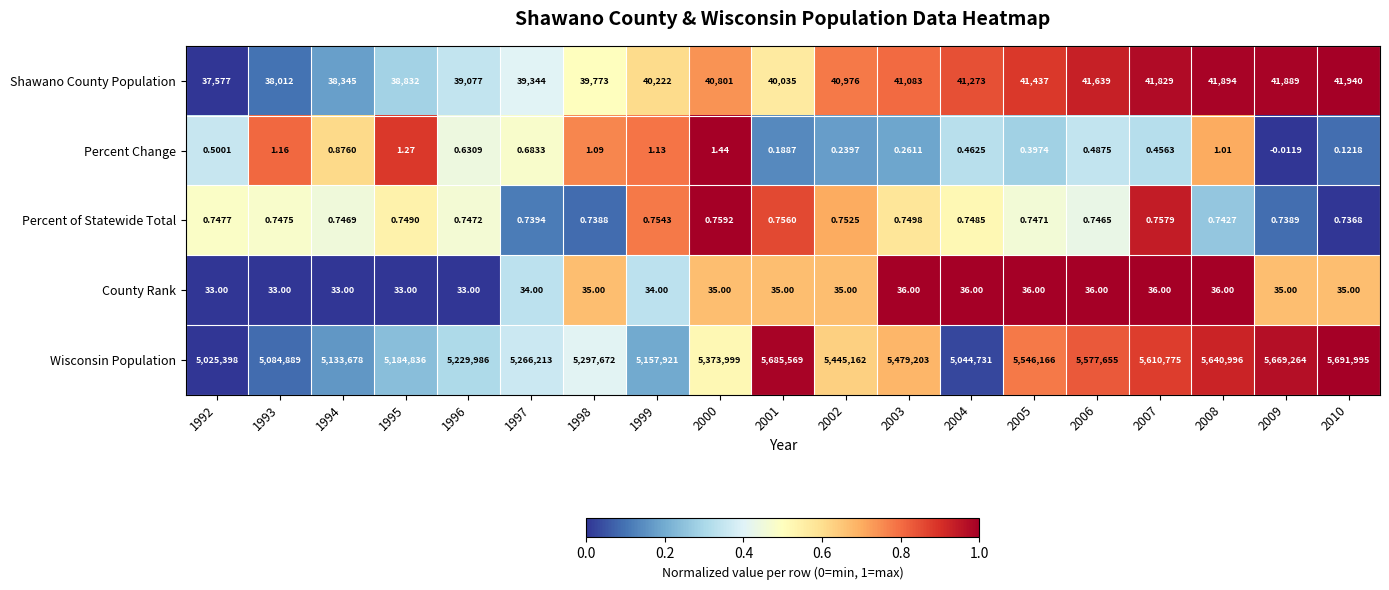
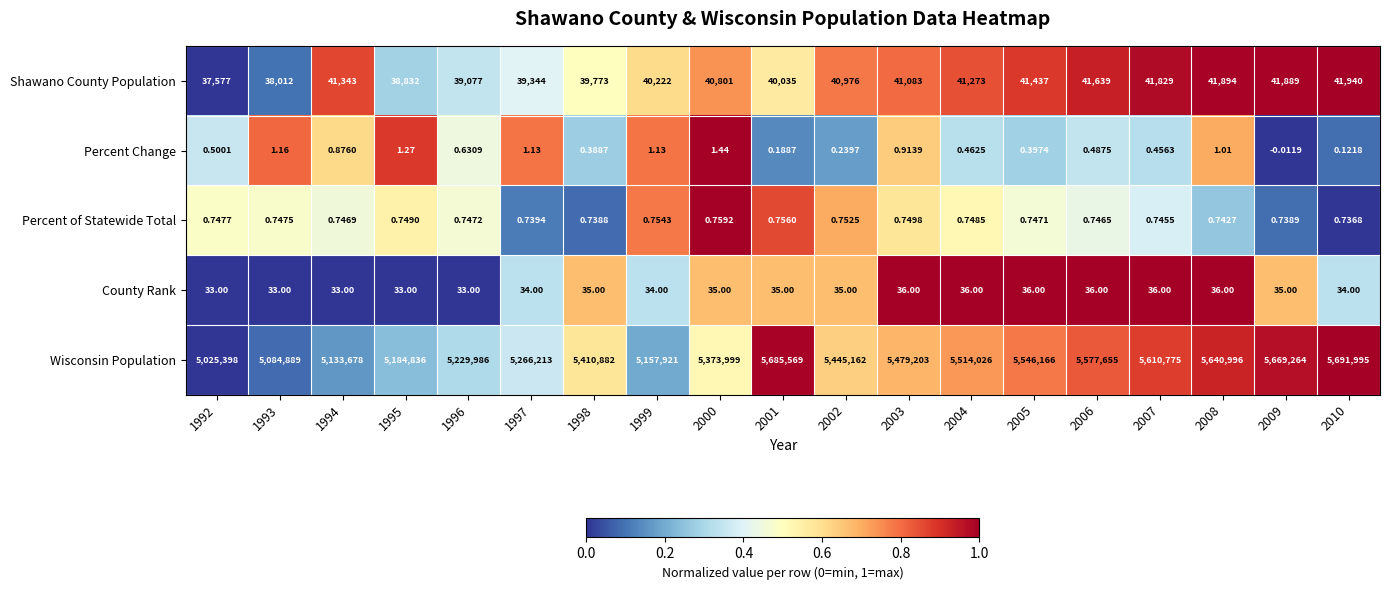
Shawano County Population, 1994: 38,345 -> 41,343
Percent Change, 1997: 0.6833 -> 1.13
Percent Change, 1998: 1.09 -> 0.3887
Percent Change, 2003: 0.2611 -> 0.9139
Percent of Statewide Total, 2007: 0.7579 -> 0.7455
County Rank, 2010: 35.00 -> 34.00
Wisconsin Population, 1998: 5,297,672 -> 5,410,882
Wisconsin Population, 2004: 5,044,731 -> 5,514,026
